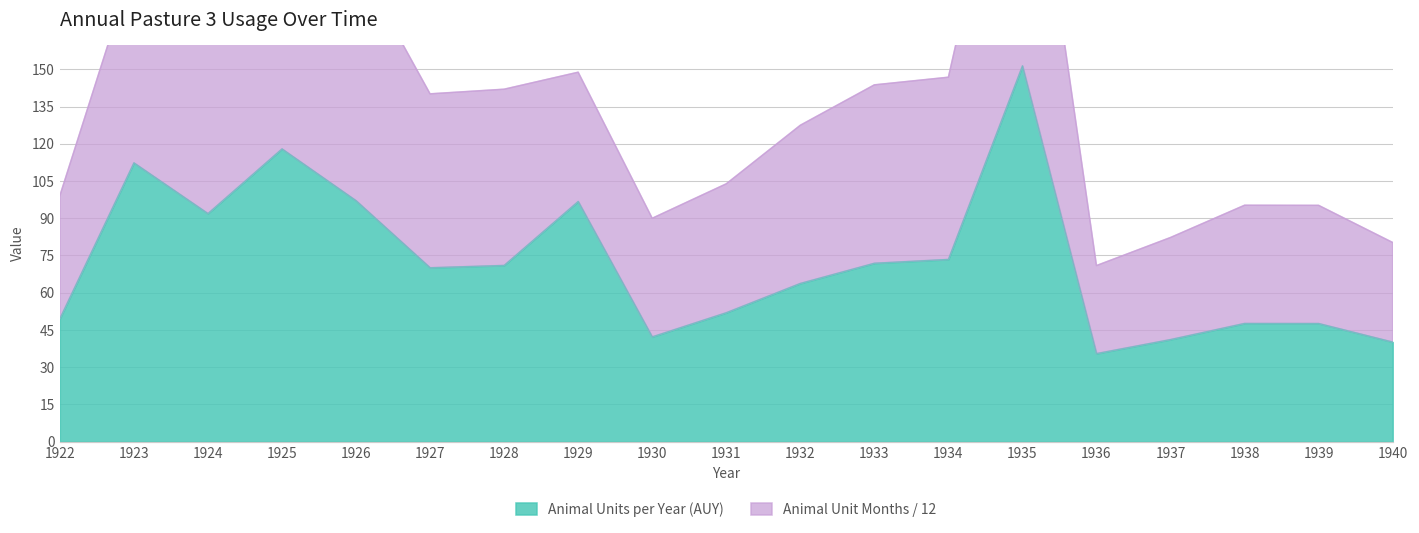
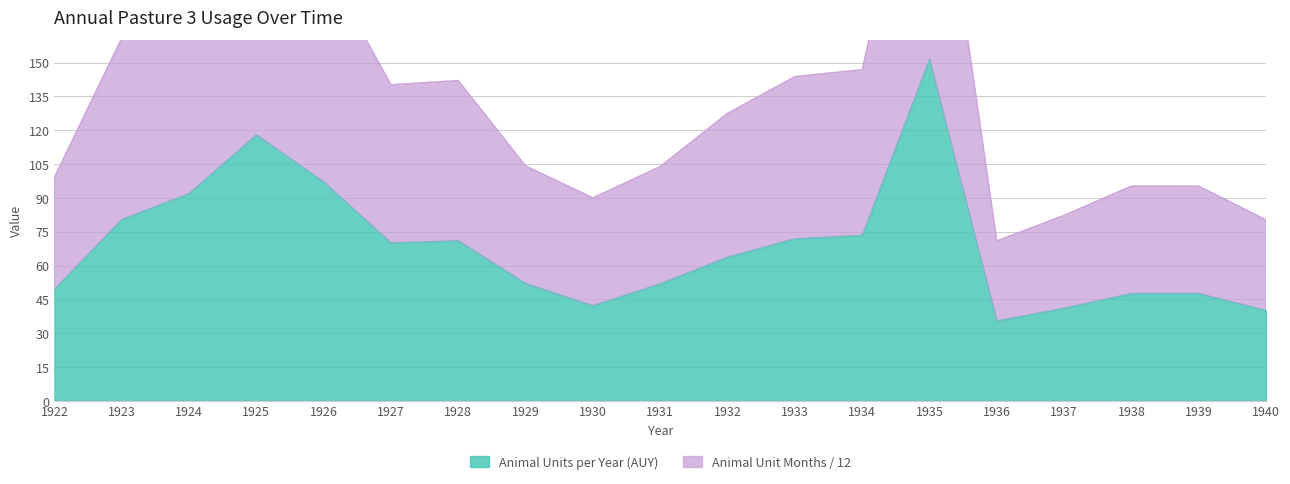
Animal Units per Year (AUY), 1923: 112 -> 80
Animal Units per Year (AUY), 1929: 97 -> 52
